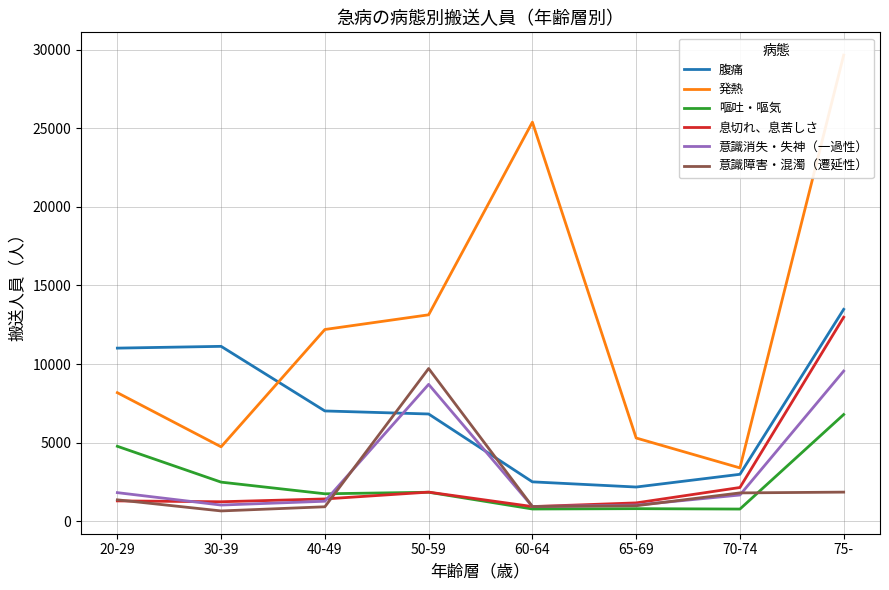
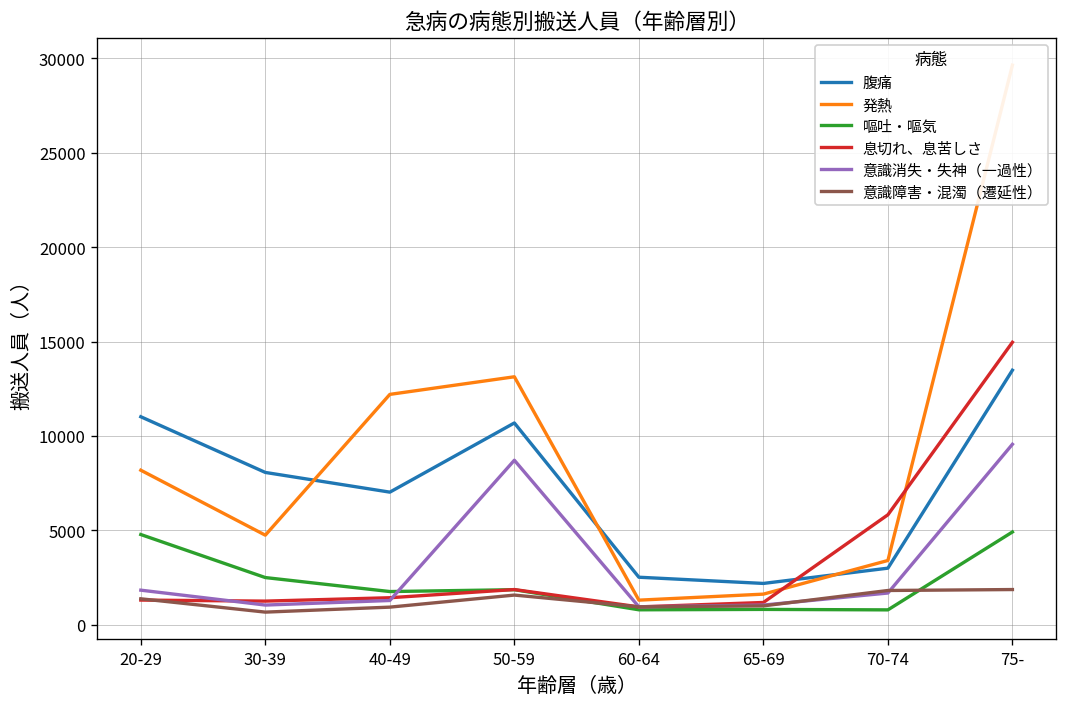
腹痛, 30-39: 11100 -> 8100
腹痛, 50-59: 6800 -> 10700
意識障害・混濁（遷延性）, 50-59: 9700 -> 1600
発熱, 60-64: 25400 -> 1300
発熱, 65-69: 5300 -> 1600
息切れ、息苦しさ, 70-74: 2200 -> 5800
嘔吐・嘔気, 75-: 6800 -> 4900
息切れ、息苦しさ, 75-: 13000 -> 15000
